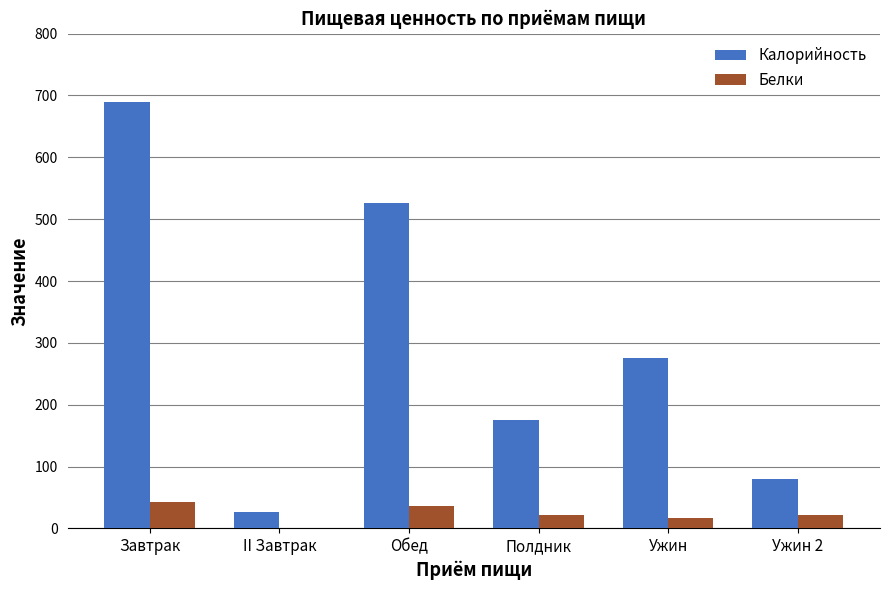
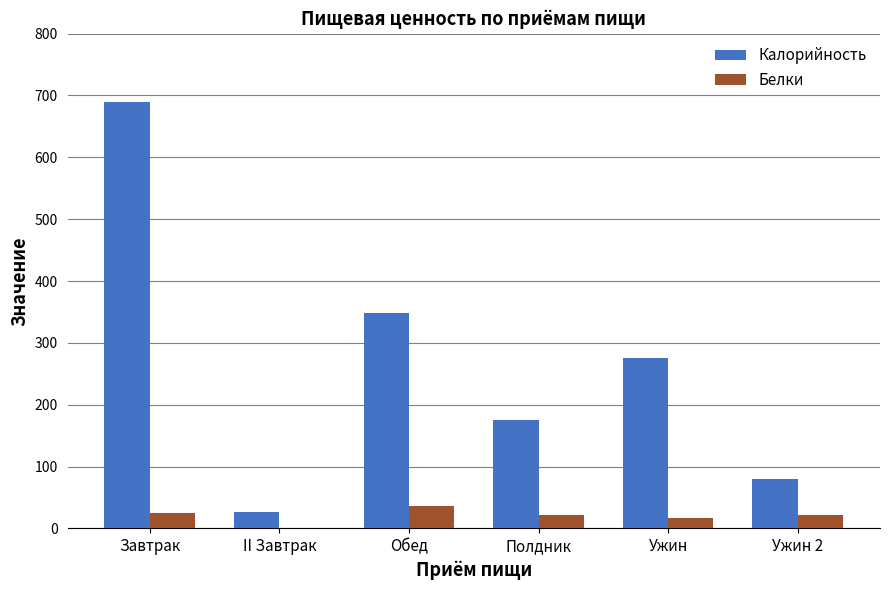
Белки, Завтрак: 40 -> 30
Калорийность, Обед: 530 -> 350
